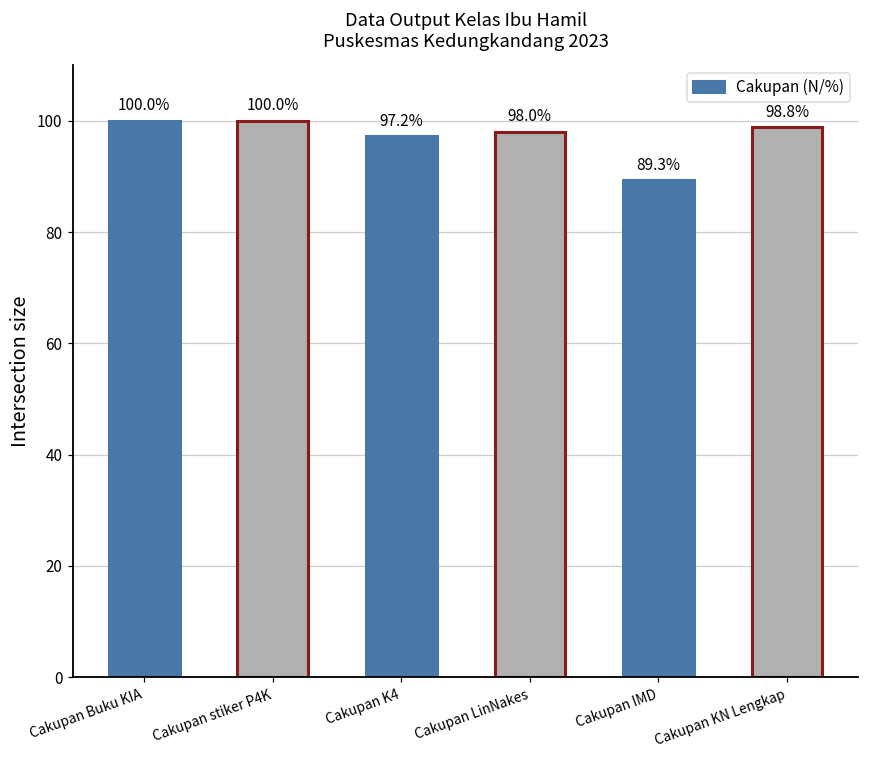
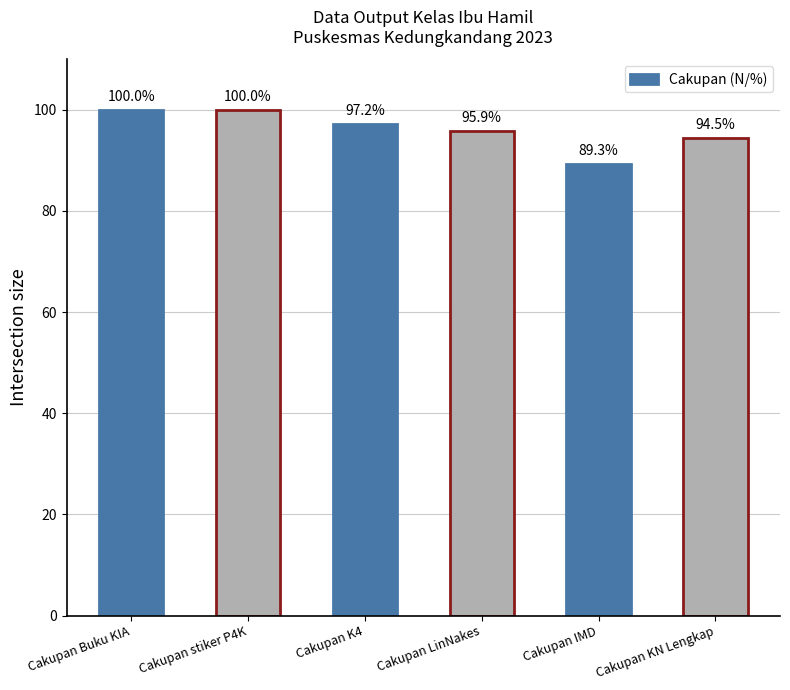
Cakupan LinNakes: 98.0% -> 95.9%
Cakupan KN Lengkap: 98.8% -> 94.5%
